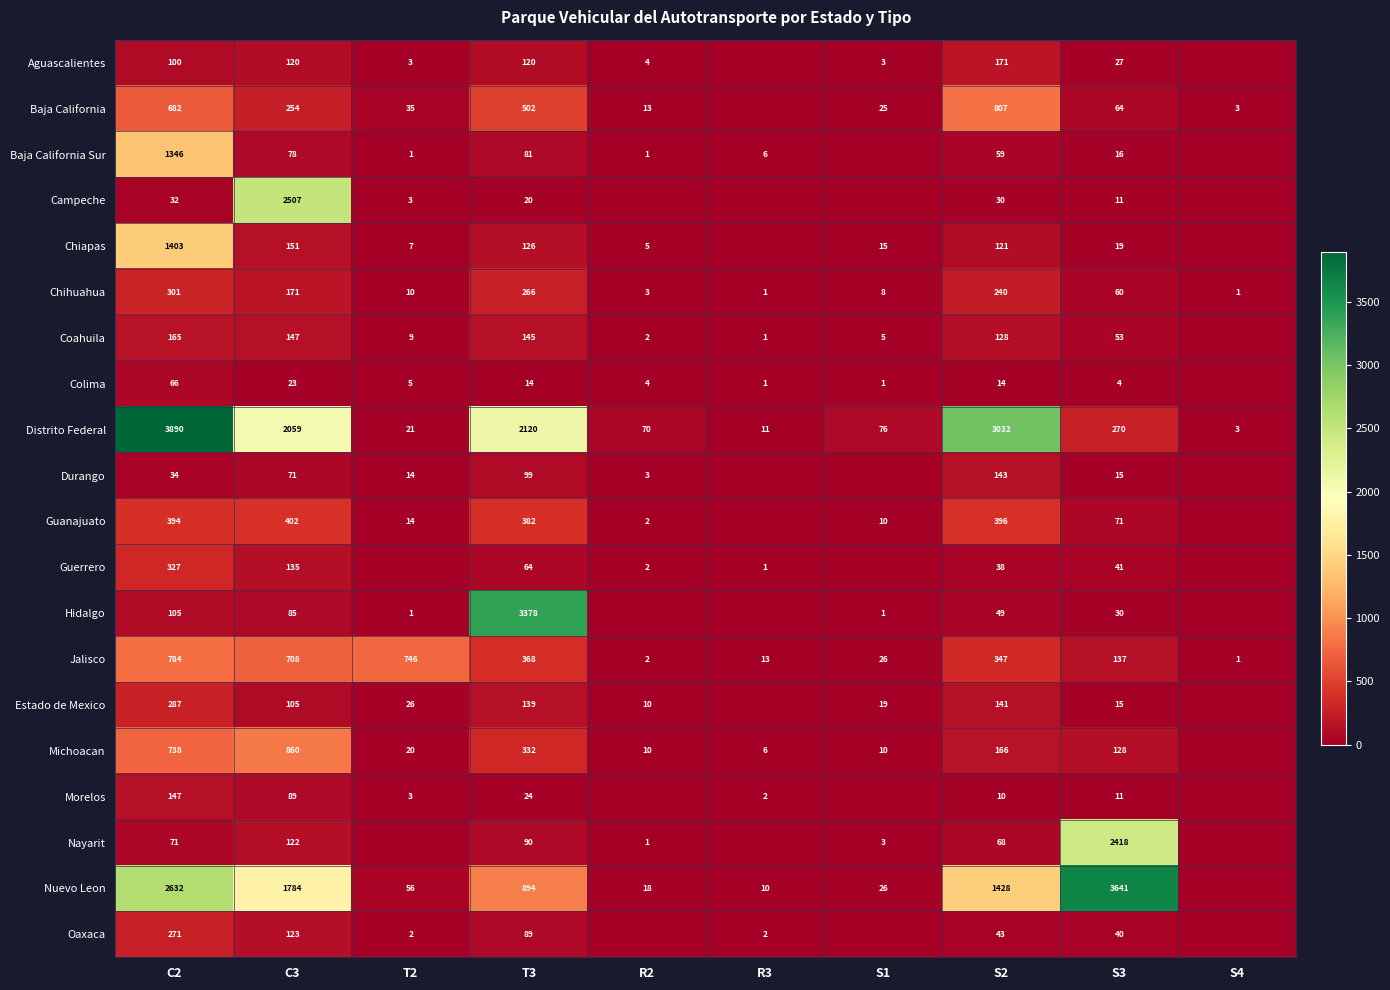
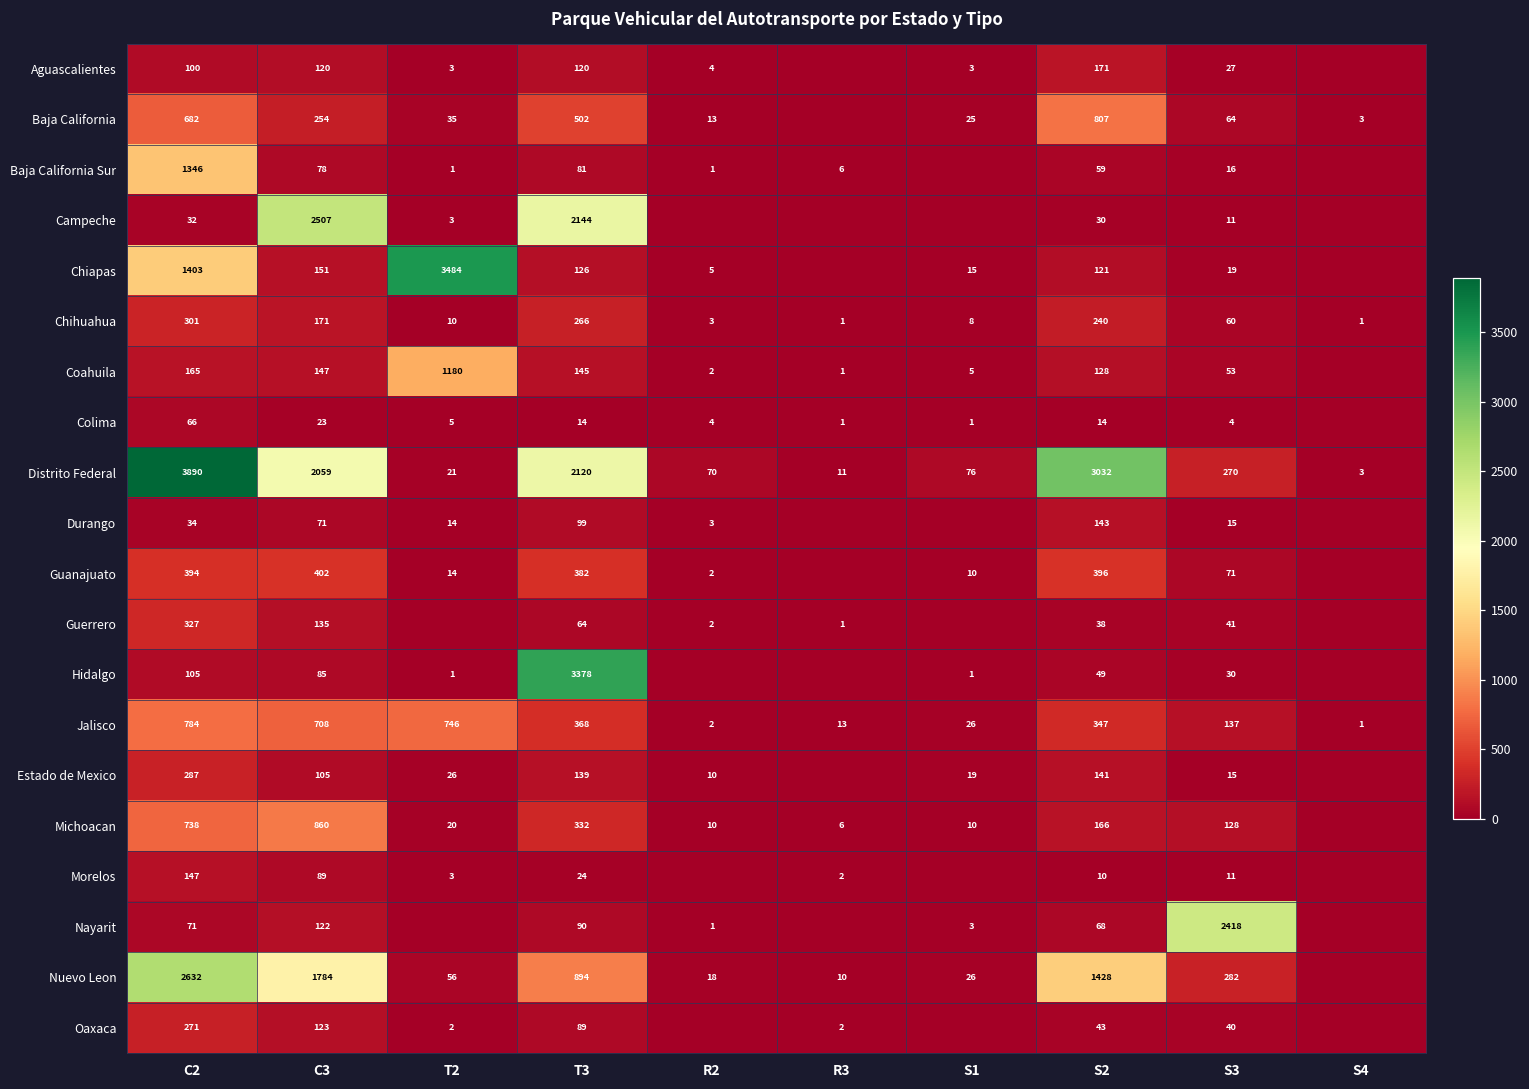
Campeche, T3: 20 -> 2144
Chiapas, T2: 7 -> 3484
Coahuila, T2: 9 -> 1180
Nuevo Leon, S3: 3641 -> 282
